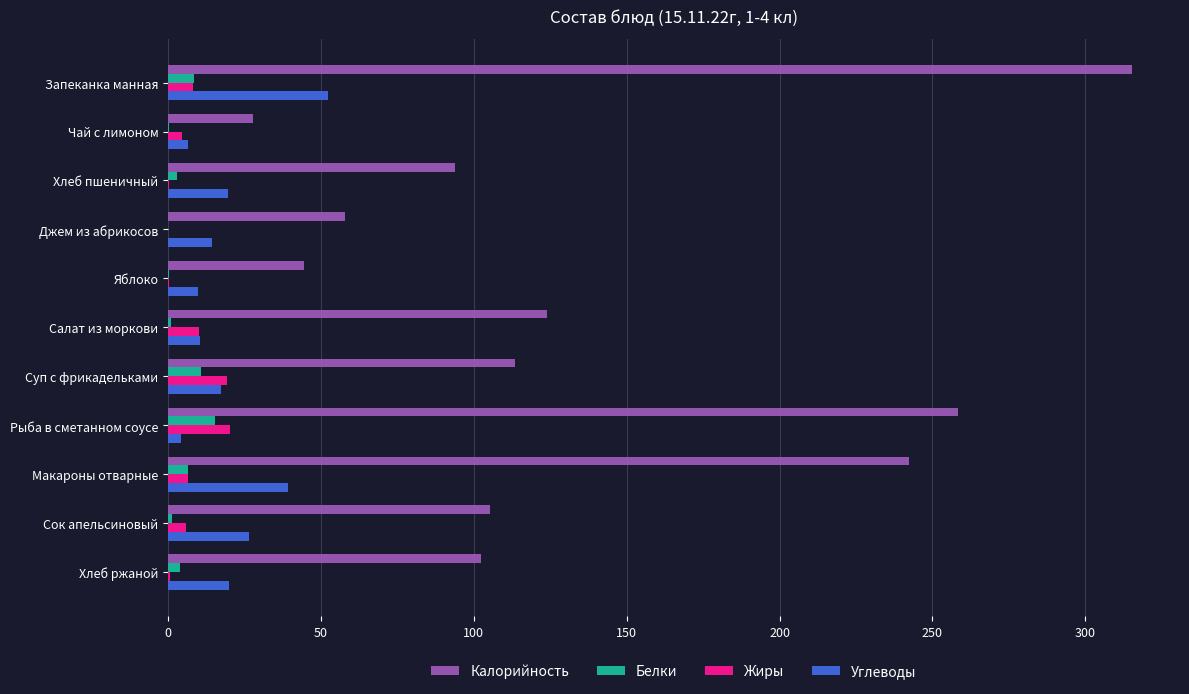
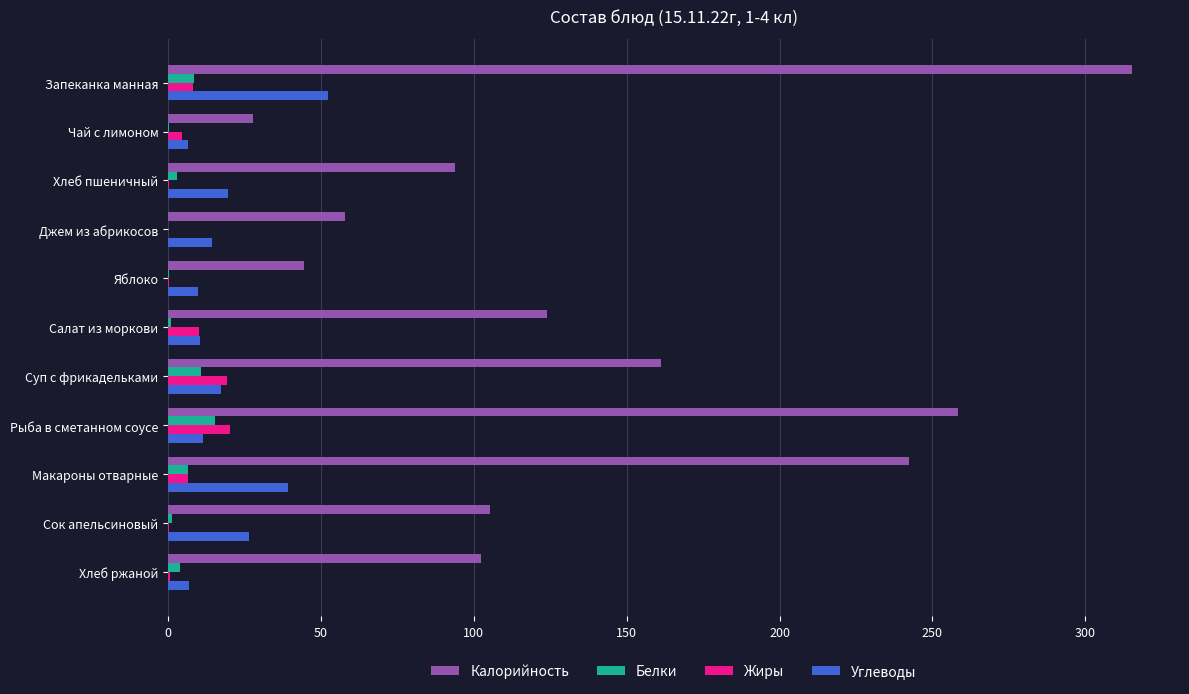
Калорийность, Суп с фрикадельками: 114 -> 161
Углеводы, Рыба в сметанном соусе: 4 -> 11
Жиры, Сок апельсиновый: 6 -> 0
Углеводы, Хлеб ржаной: 20 -> 7
